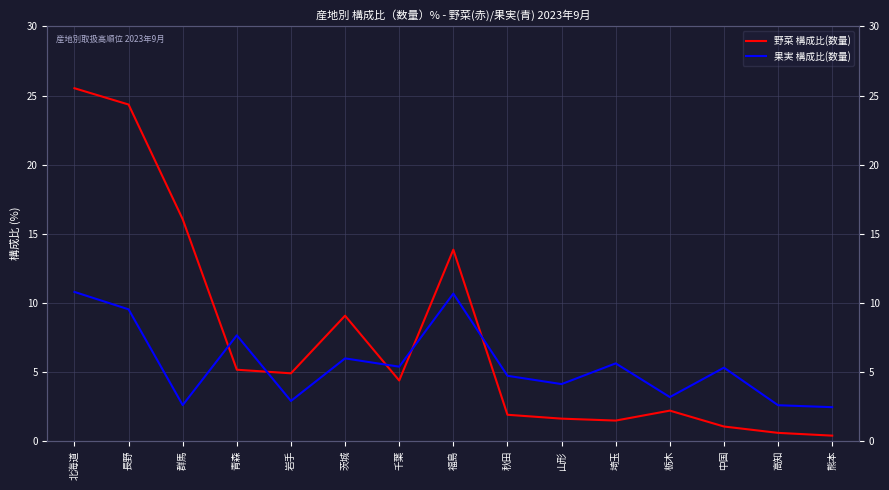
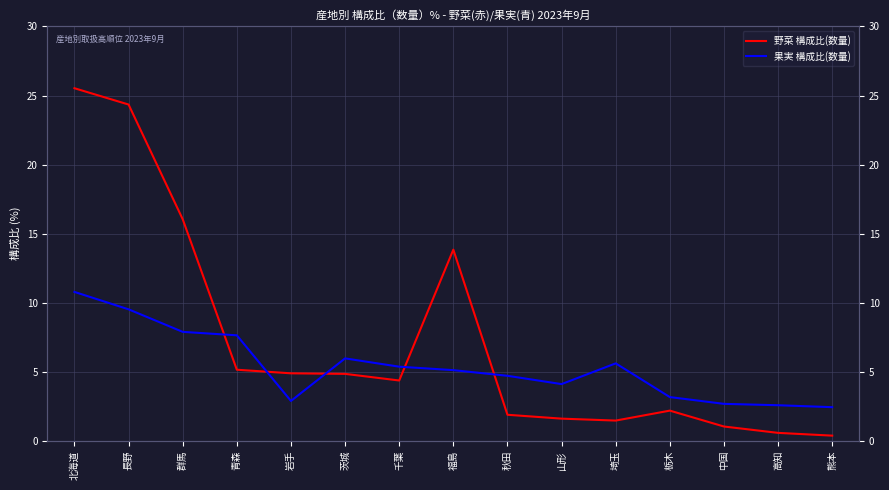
果実 構成比(数量), 群馬: 2.6 -> 7.9
野菜 構成比(数量), 茨城: 9.1 -> 4.9
果実 構成比(数量), 福島: 10.7 -> 5.1
果実 構成比(数量), 中国: 5.3 -> 2.7
